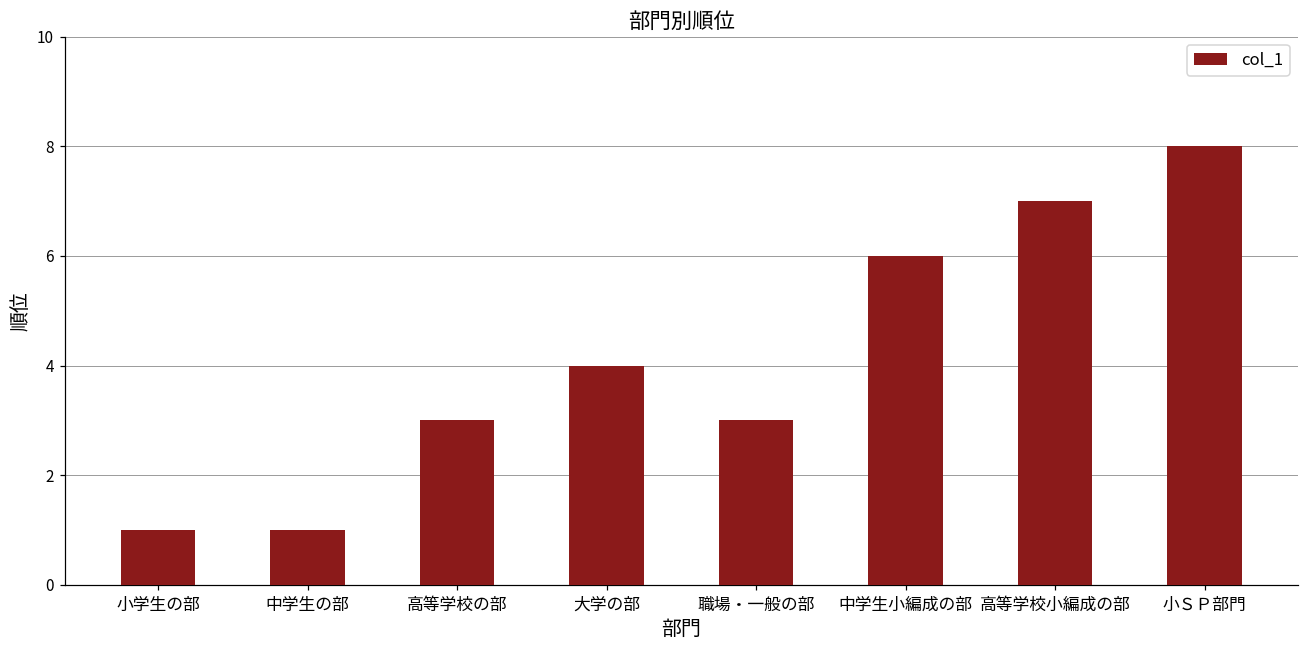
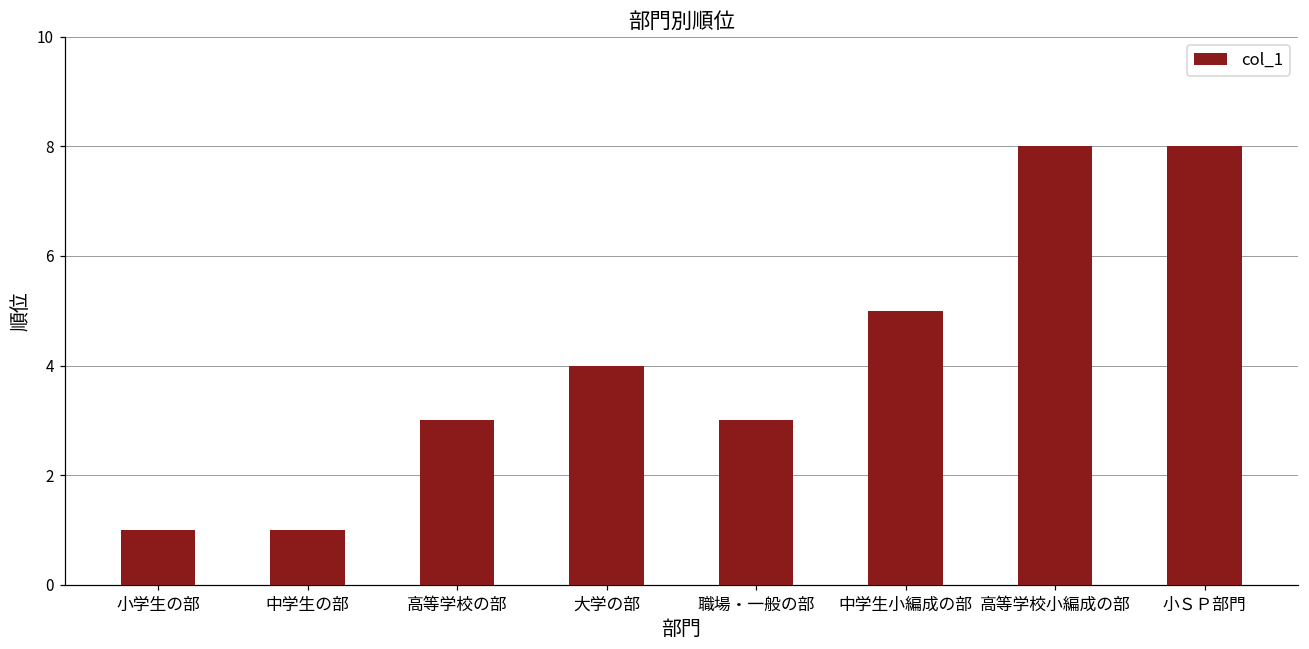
中学生小編成の部: 6 -> 5
高等学校小編成の部: 7 -> 8
